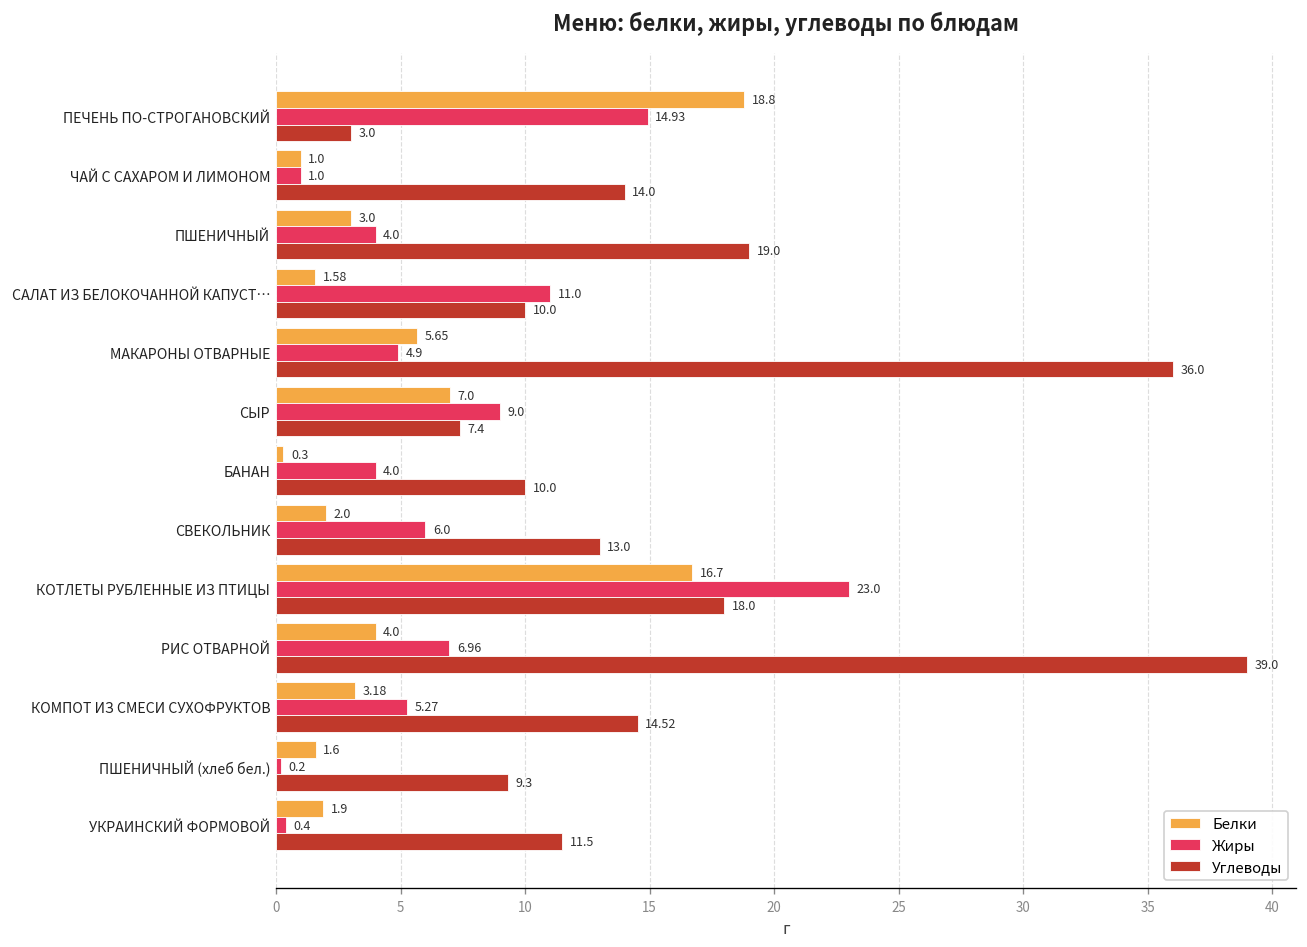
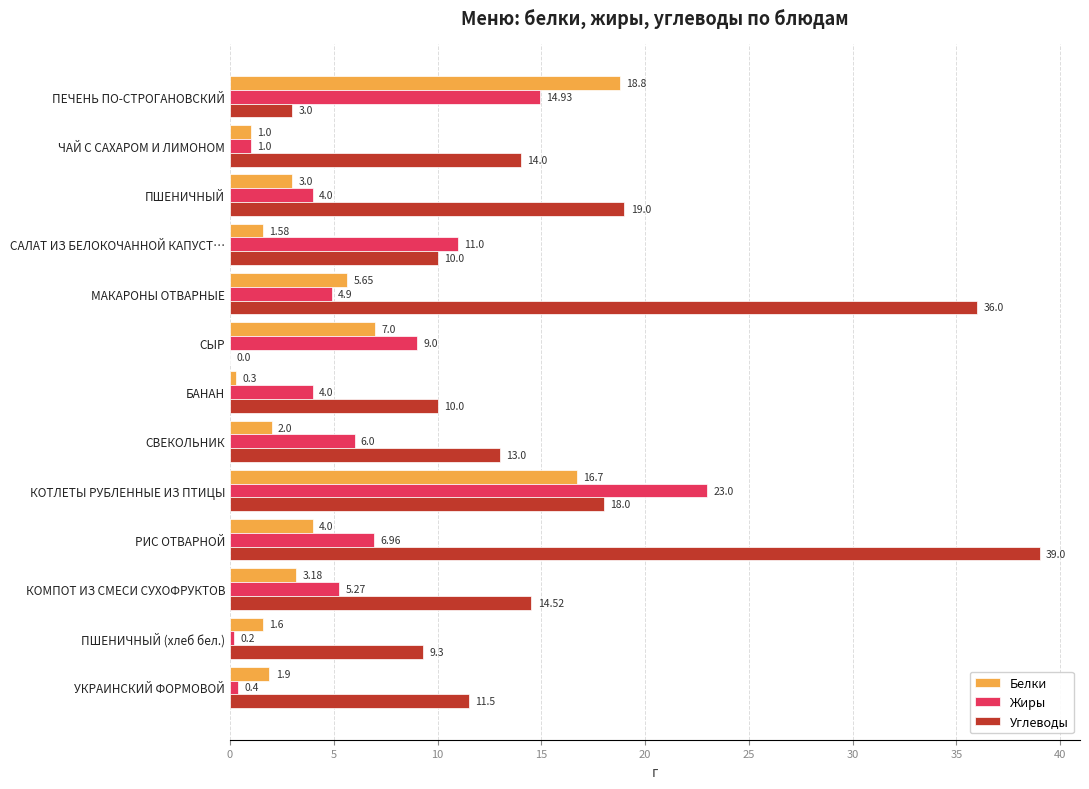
Углеводы, СЫР: 7.4 -> 0.0
